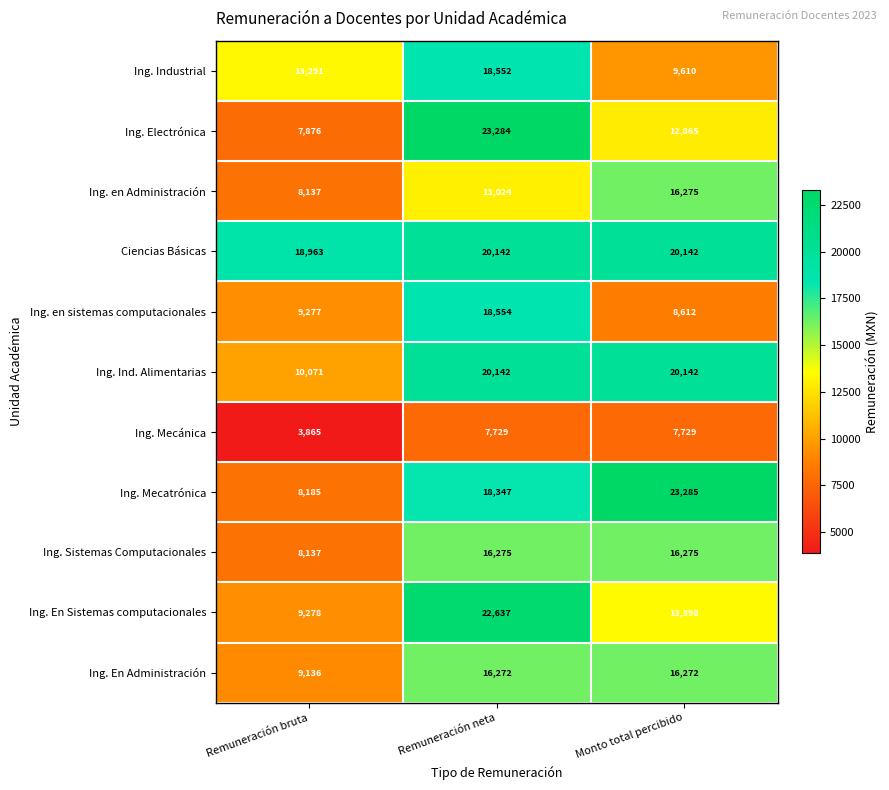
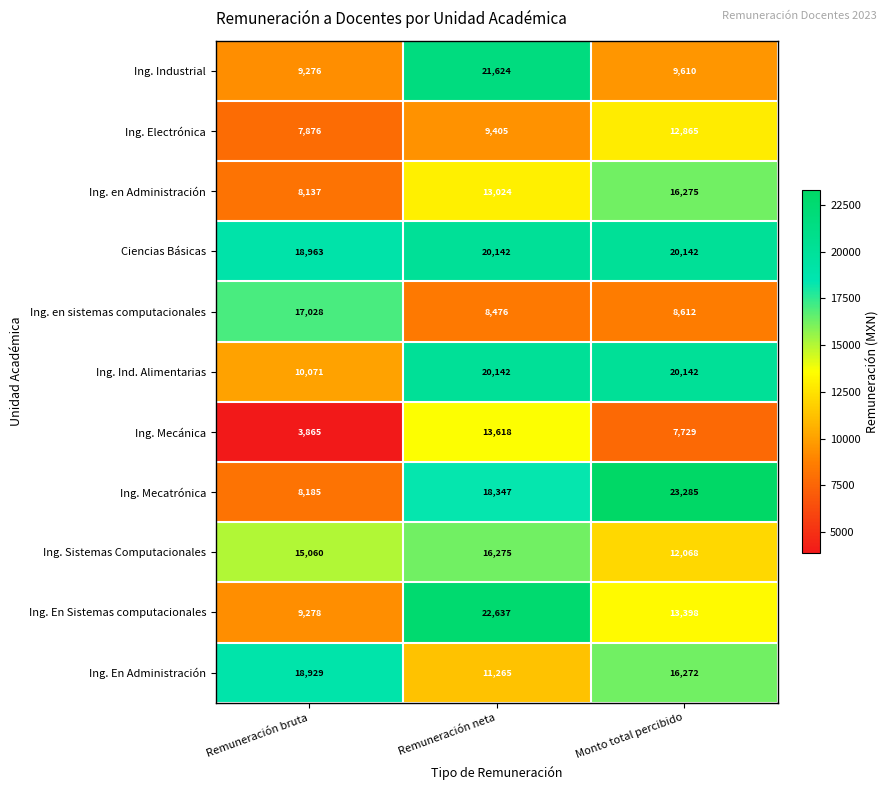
Ing. Industrial, Remuneración bruta: 13,291 -> 9,276
Ing. Industrial, Remuneración neta: 18,552 -> 21,624
Ing. Electrónica, Remuneración neta: 23,284 -> 9,405
Ing. en sistemas computacionales, Remuneración bruta: 9,277 -> 17,028
Ing. en sistemas computacionales, Remuneración neta: 18,554 -> 8,476
Ing. Mecánica, Remuneración neta: 7,729 -> 13,618
Ing. Sistemas Computacionales, Remuneración bruta: 8,137 -> 15,060
Ing. Sistemas Computacionales, Monto total percibido: 16,275 -> 12,068
Ing. En Administración, Remuneración bruta: 9,136 -> 18,929
Ing. En Administración, Remuneración neta: 16,272 -> 11,265
